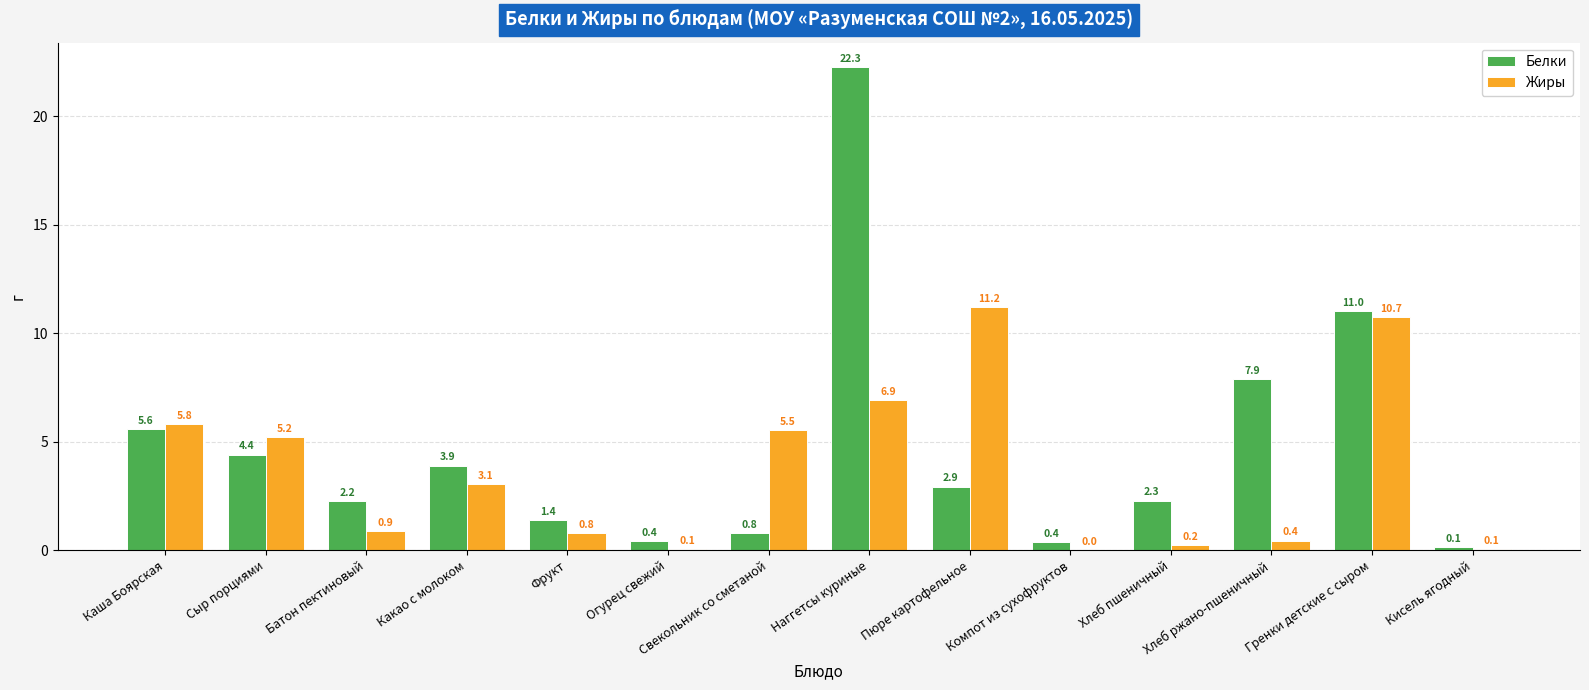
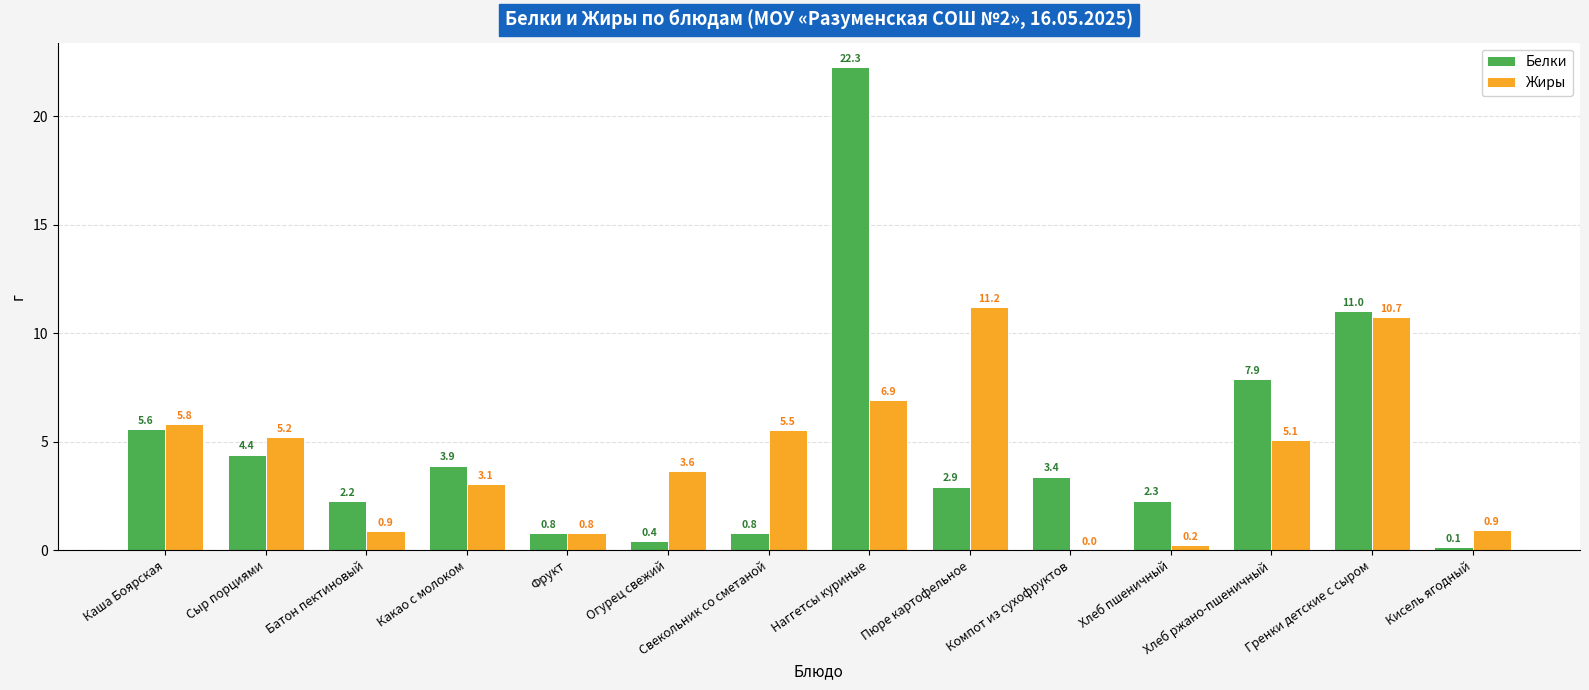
Белки, Фрукт: 1.4 -> 0.8
Жиры, Огурец свежий: 0.1 -> 3.6
Белки, Компот из сухофруктов: 0.4 -> 3.4
Жиры, Хлеб ржано-пшеничный: 0.4 -> 5.1
Жиры, Кисель ягодный: 0.1 -> 0.9
